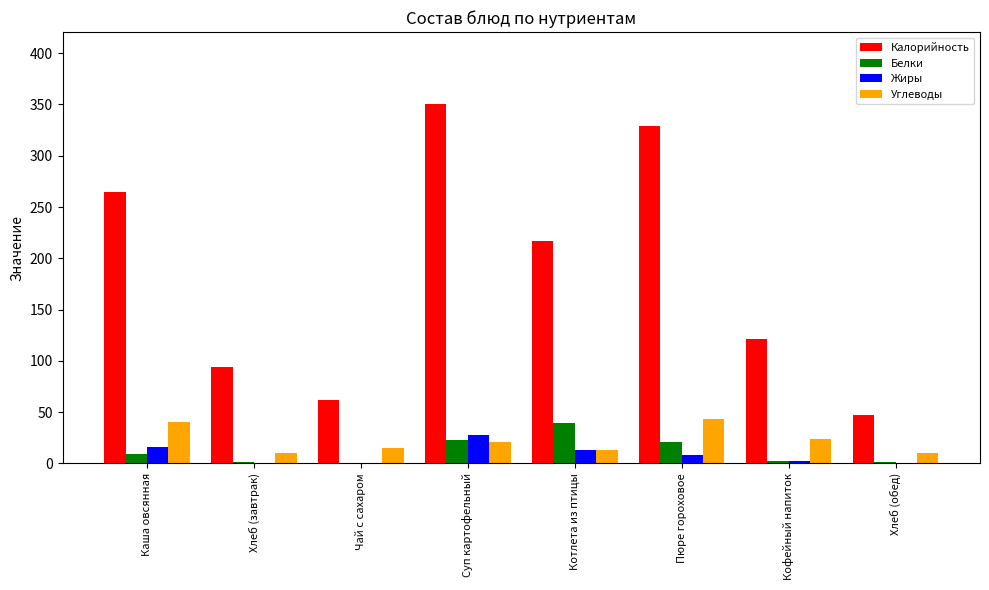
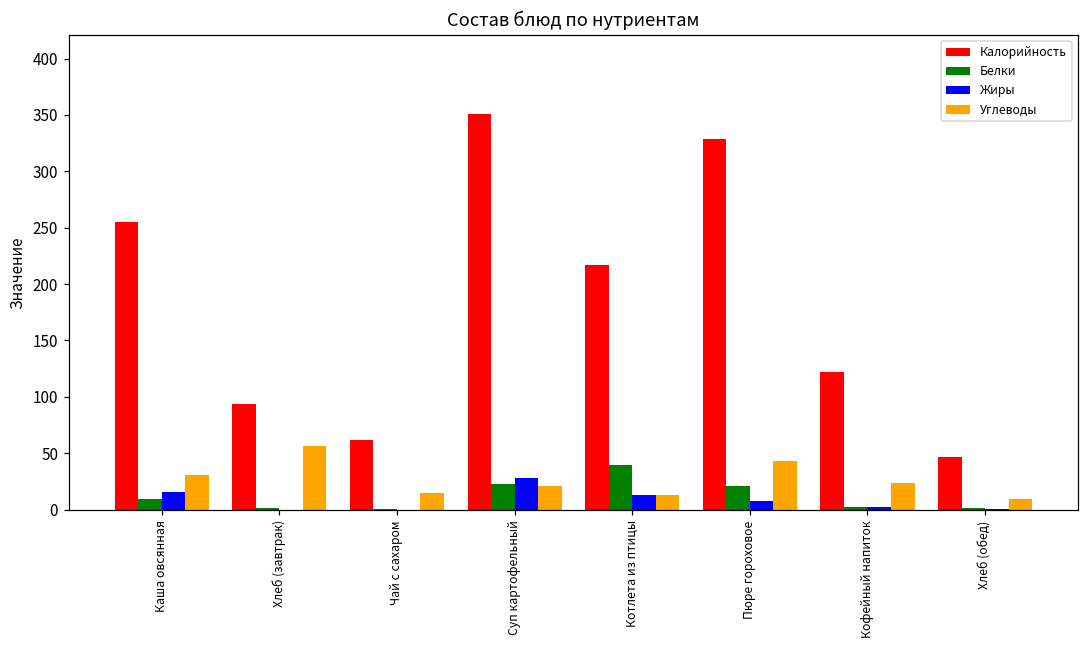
Калорийность, Каша овсянная: 264 -> 255
Углеводы, Каша овсянная: 40 -> 30
Углеводы, Хлеб (завтрак): 10 -> 56
